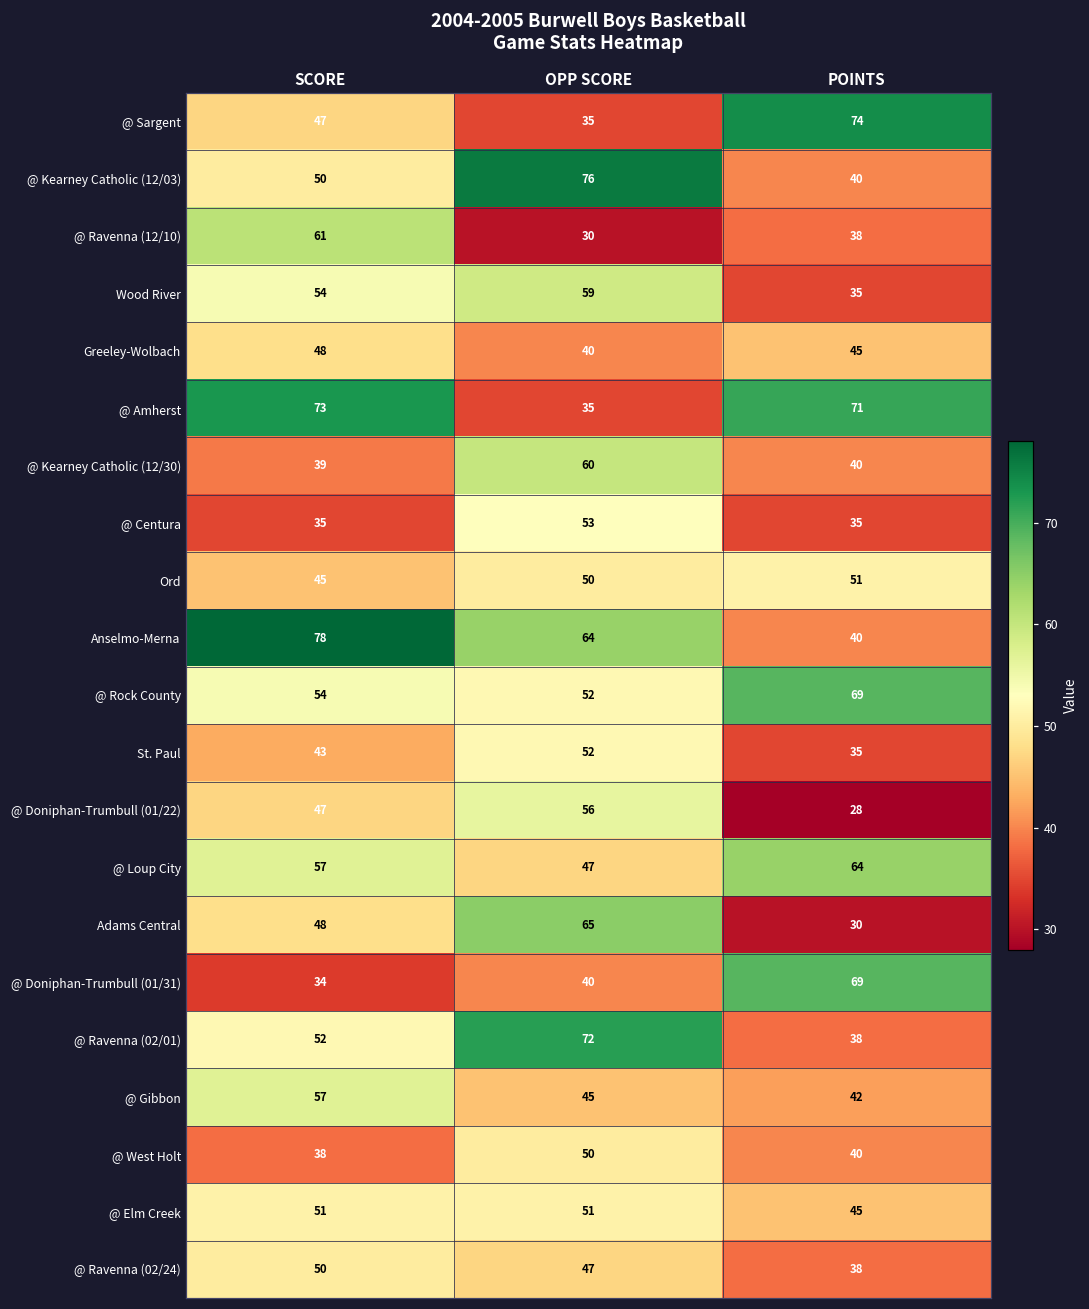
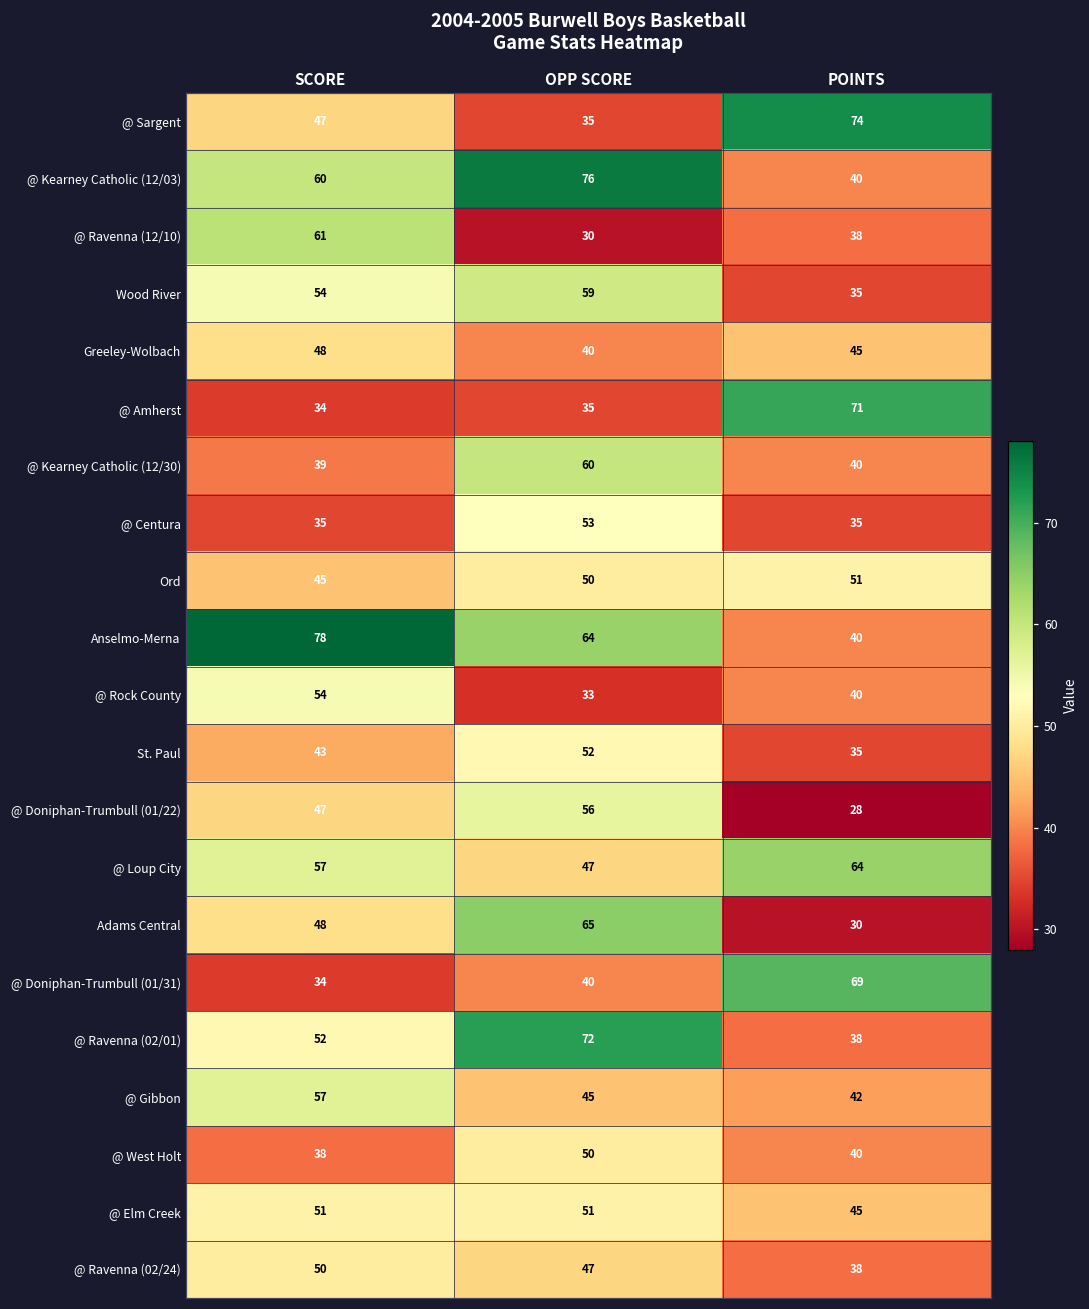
@ Kearney Catholic (12/03), SCORE: 50 -> 60
@ Amherst, SCORE: 73 -> 34
@ Rock County, OPP SCORE: 52 -> 33
@ Rock County, POINTS: 69 -> 40
